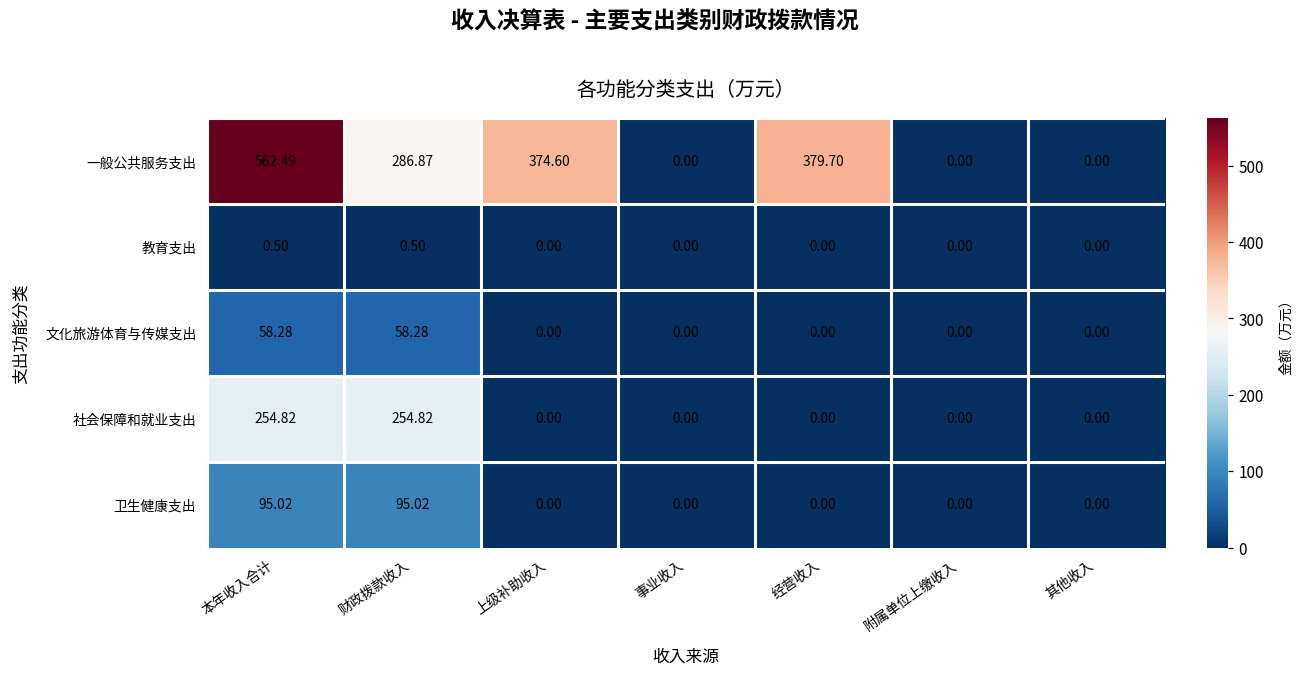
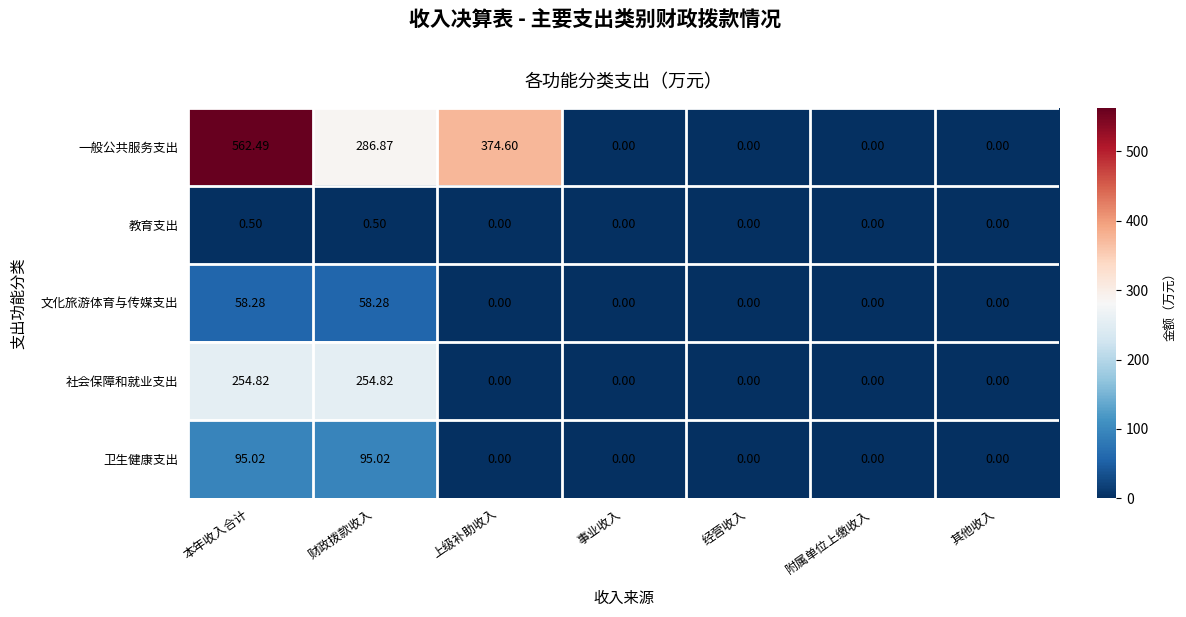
一般公共服务支出, 经营收入: 379.70 -> 0.00
